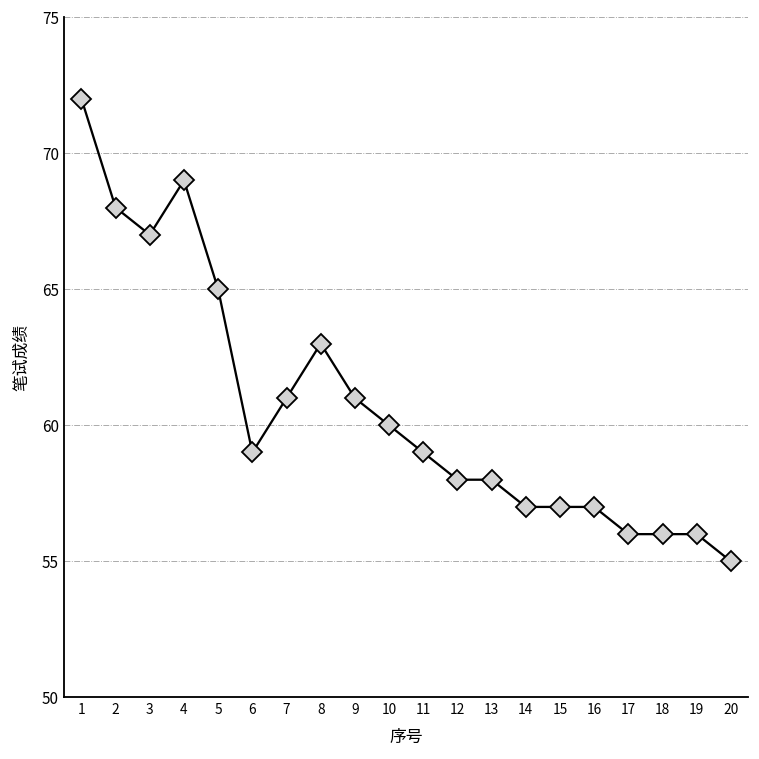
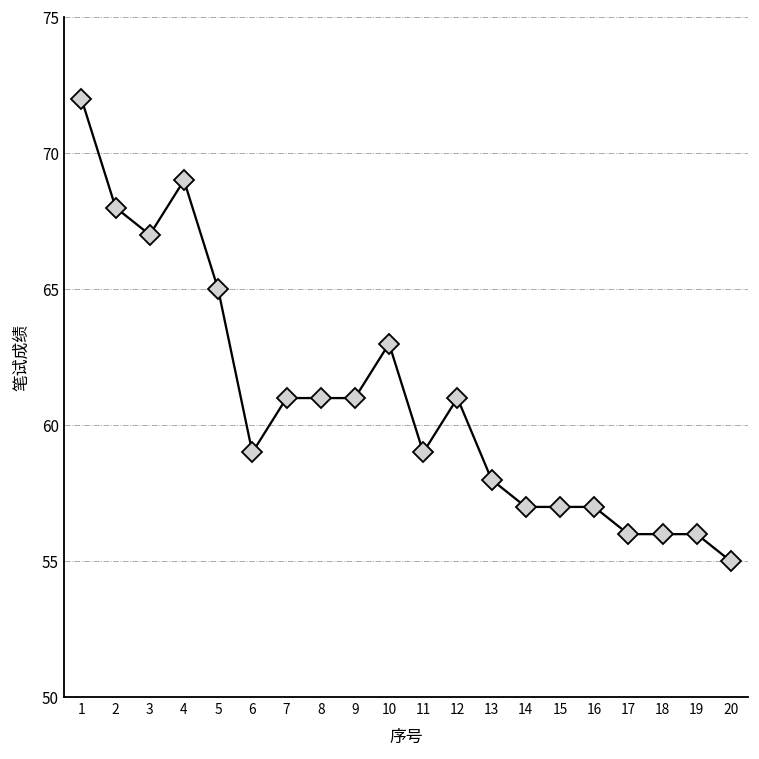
8: 63 -> 61
10: 60 -> 63
12: 58 -> 61
